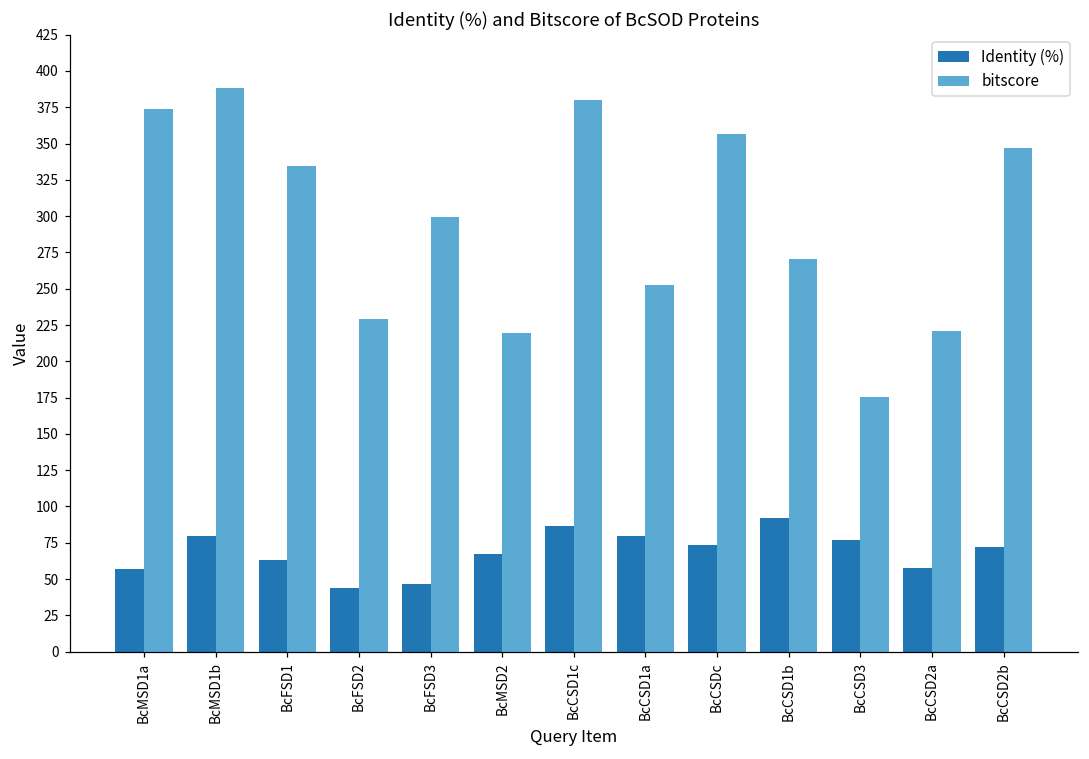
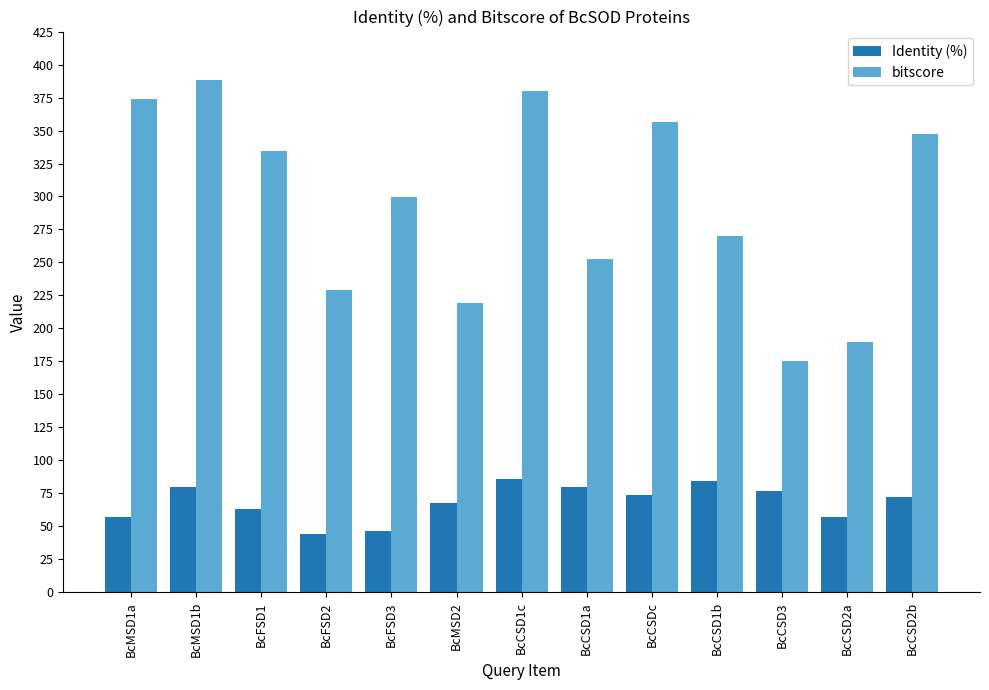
Identity (%), BcCSD1b: 92 -> 84
bitscore, BcCSD2a: 221 -> 190
